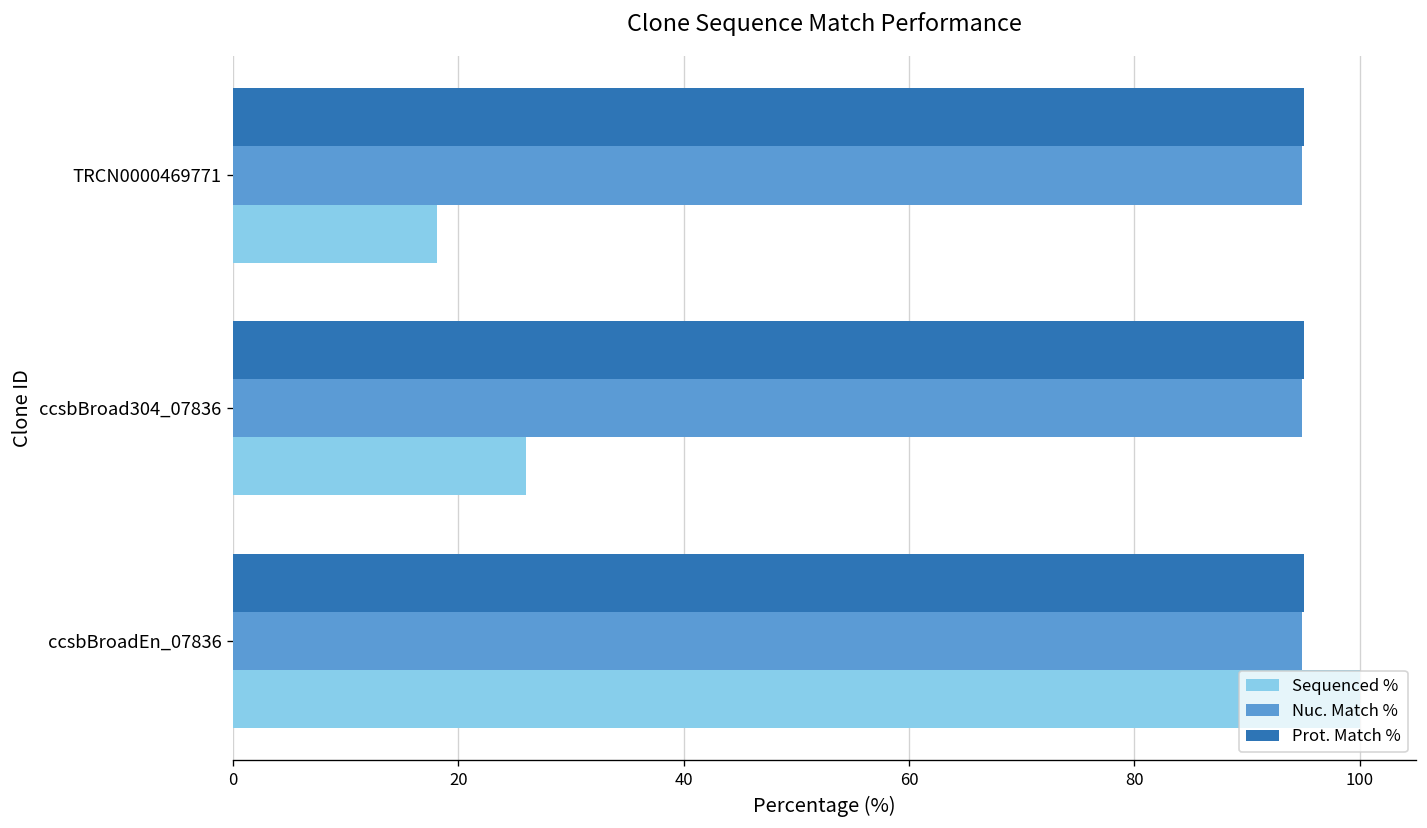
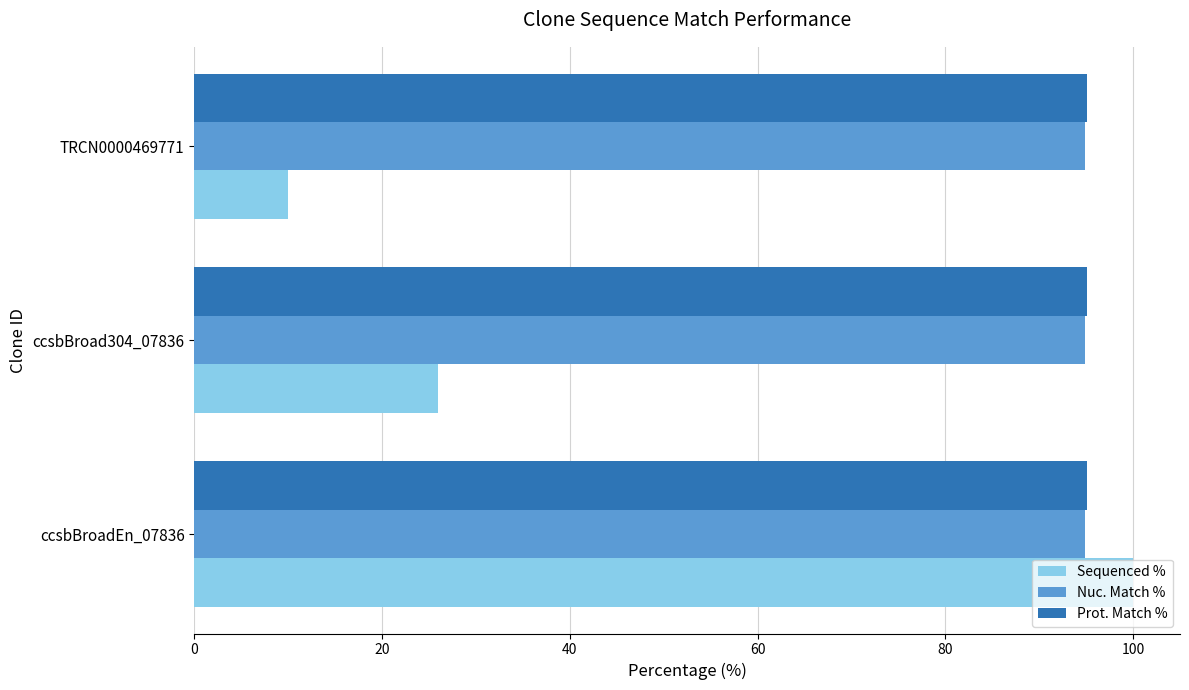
Sequenced %, TRCN0000469771: 18 -> 10
